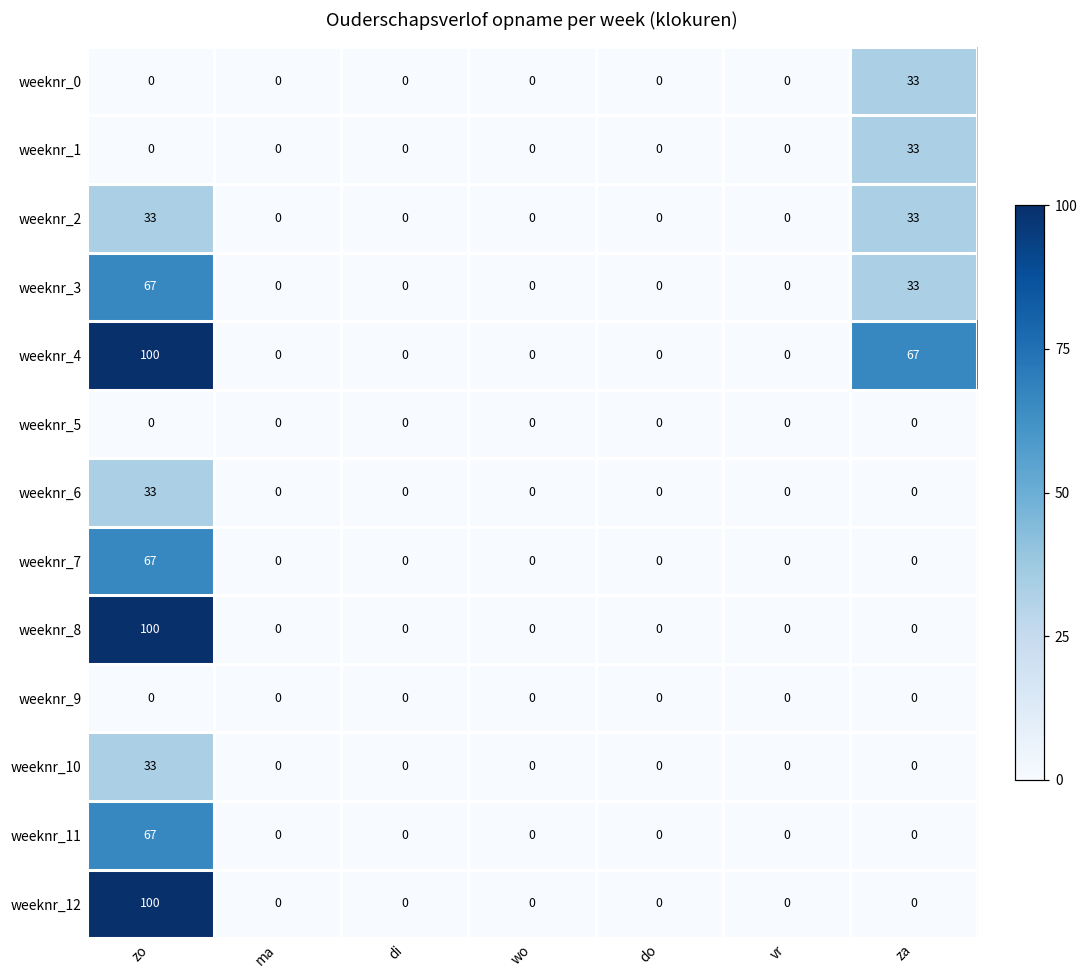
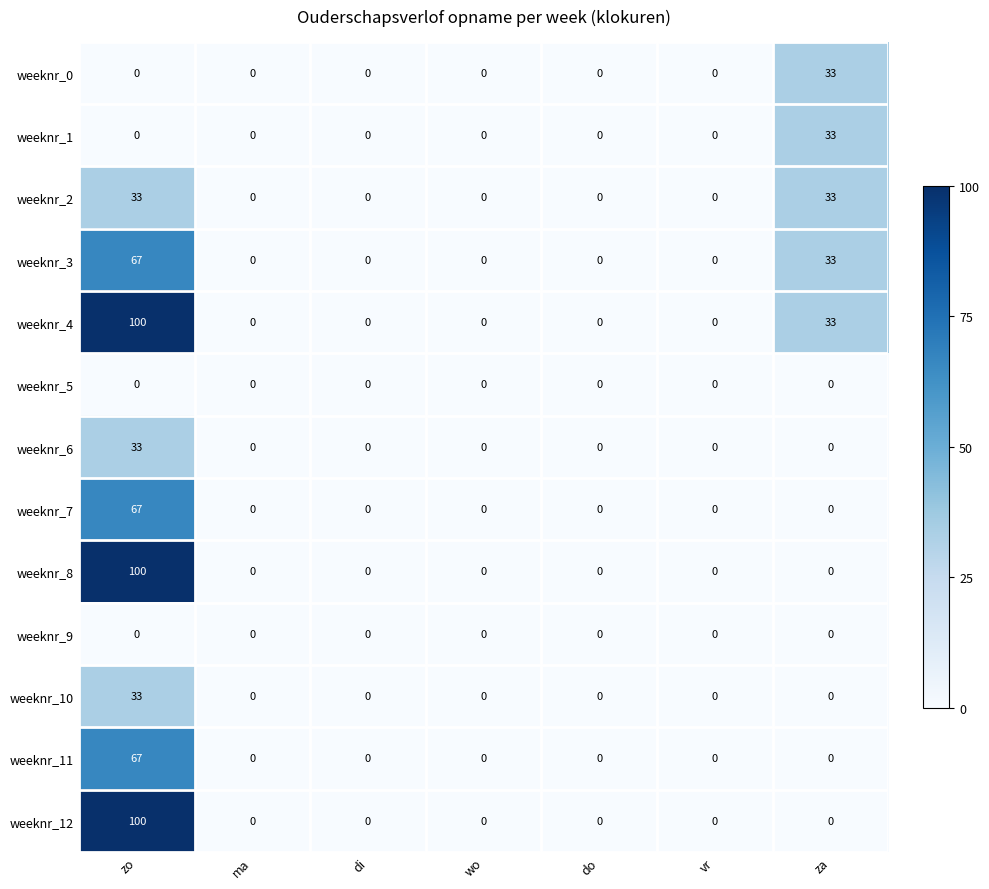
weeknr_4, za: 67 -> 33
